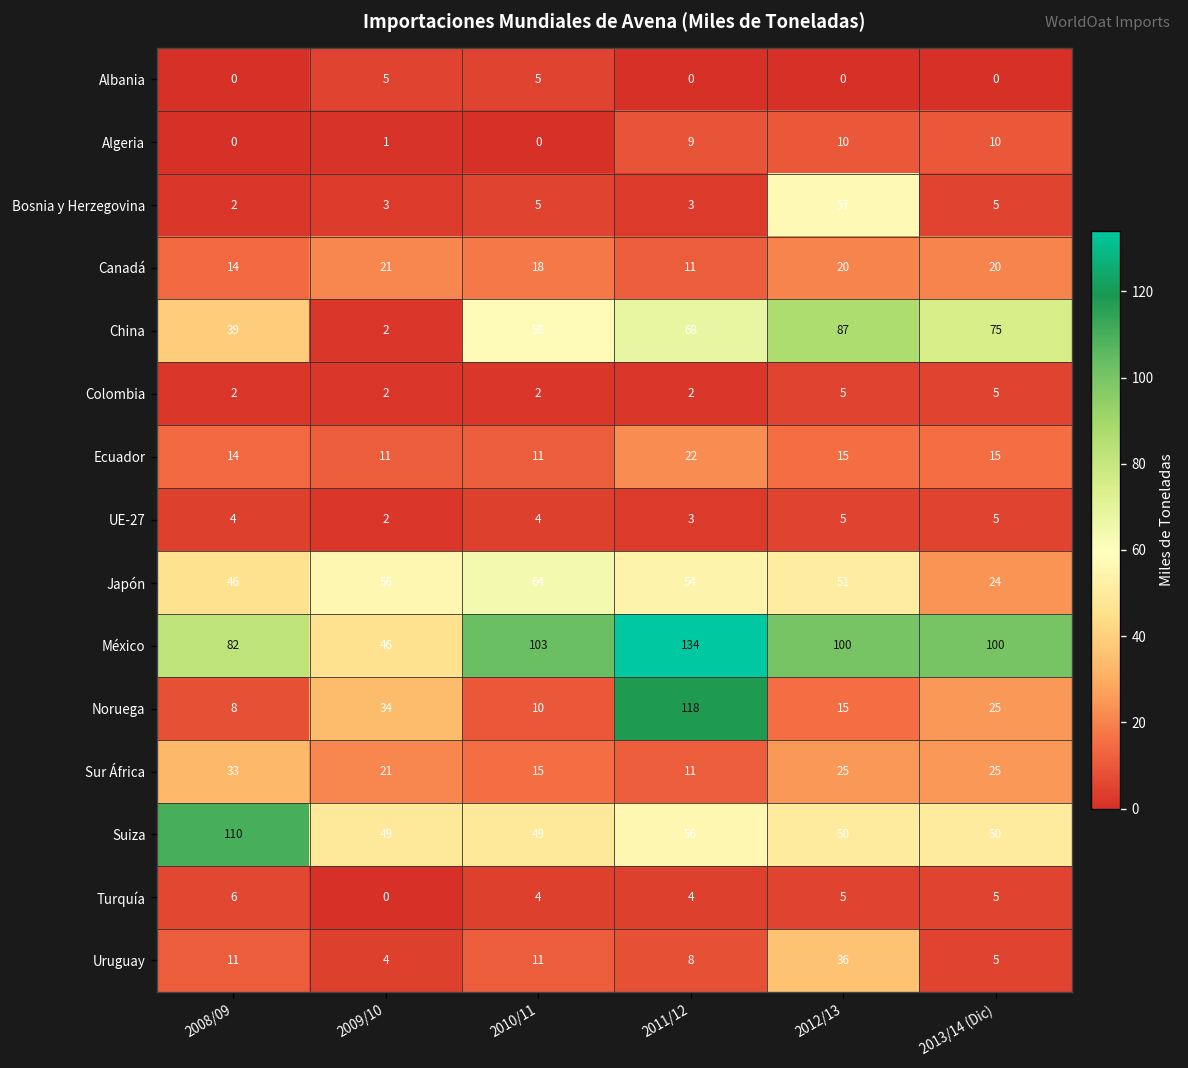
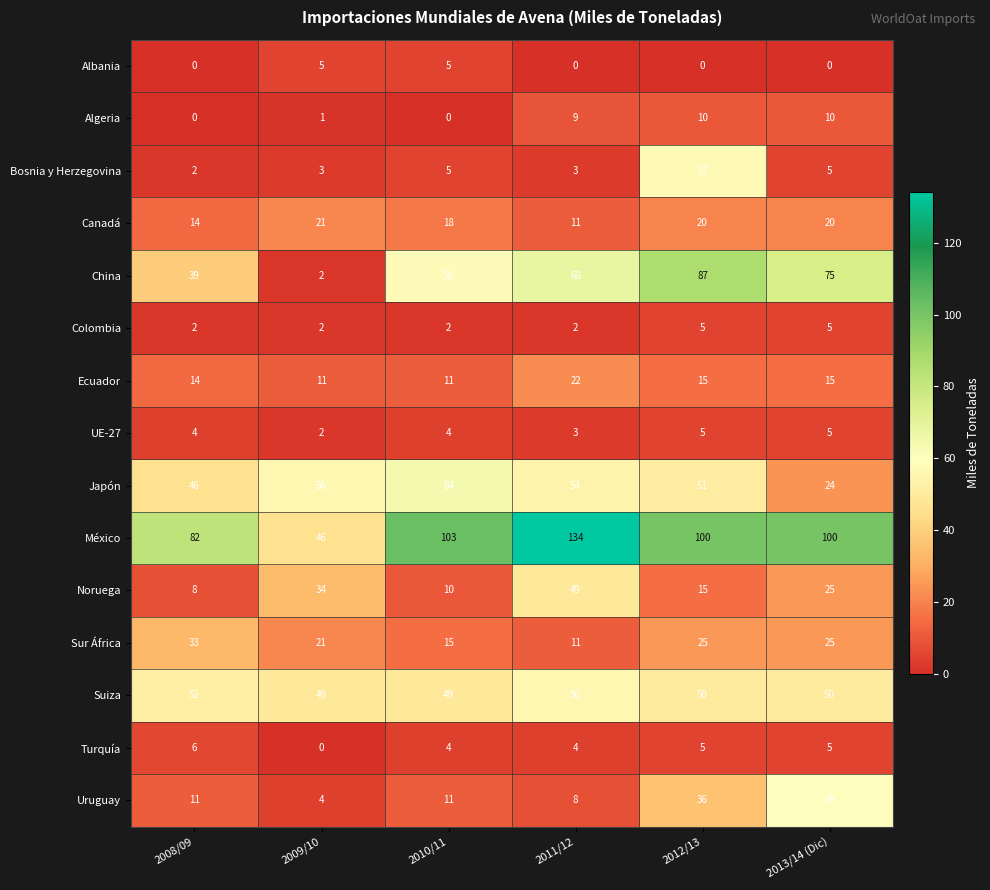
Noruega, 2011/12: 118 -> 49
Suiza, 2008/09: 110 -> 52
Uruguay, 2013/14 (Dic): 5 -> 59
